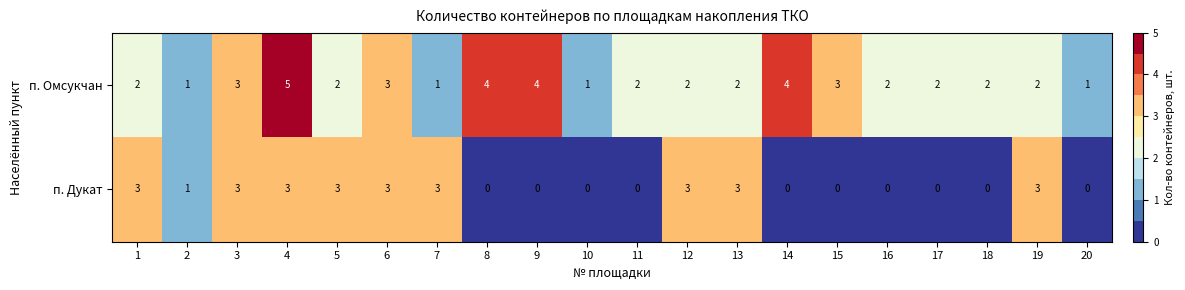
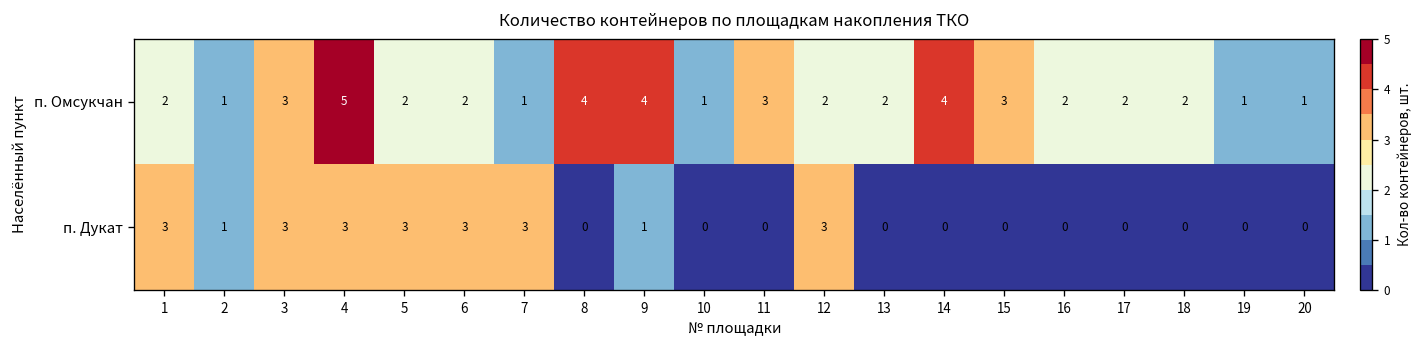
п. Омсукчан, 6: 3 -> 2
п. Омсукчан, 11: 2 -> 3
п. Омсукчан, 19: 2 -> 1
п. Дукат, 9: 0 -> 1
п. Дукат, 13: 3 -> 0
п. Дукат, 19: 3 -> 0
